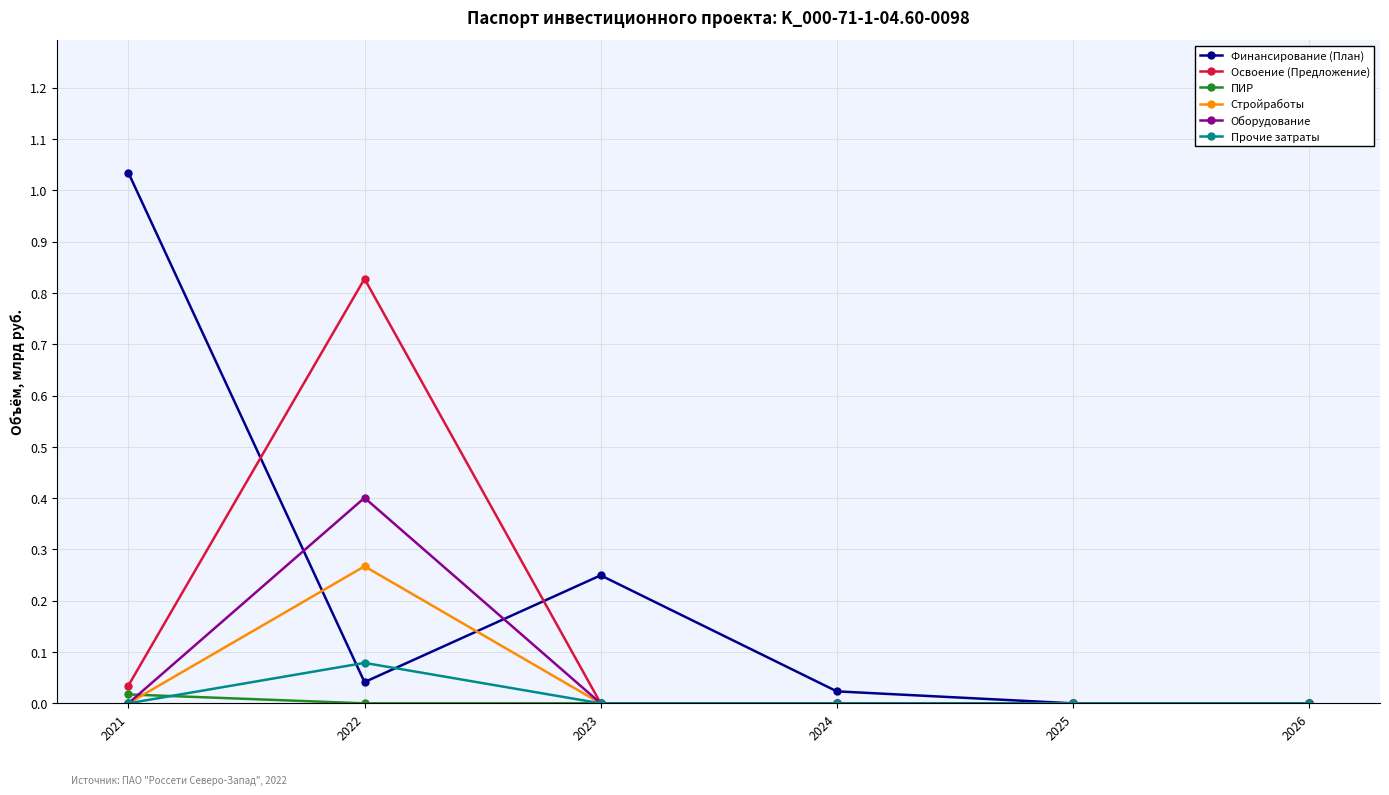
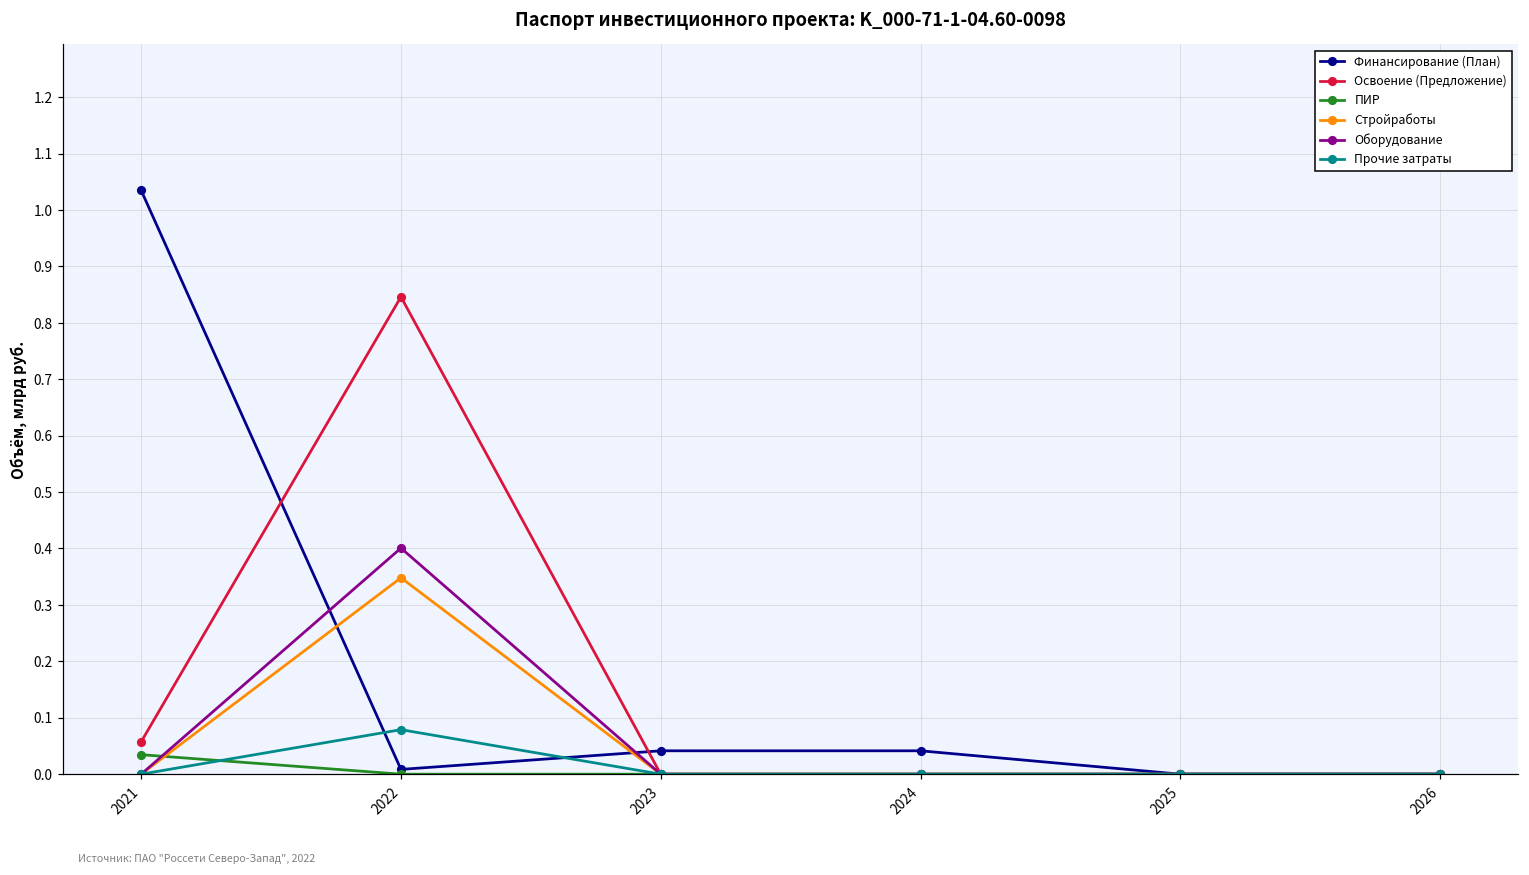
Освоение (Предложение), 2021: 0.03 -> 0.06
ПИР, 2021: 0.02 -> 0.03
Финансирование (План), 2022: 0.04 -> 0.01
Освоение (Предложение), 2022: 0.83 -> 0.85
Стройработы, 2022: 0.27 -> 0.35
Финансирование (План), 2023: 0.25 -> 0.04
Финансирование (План), 2024: 0.02 -> 0.04
